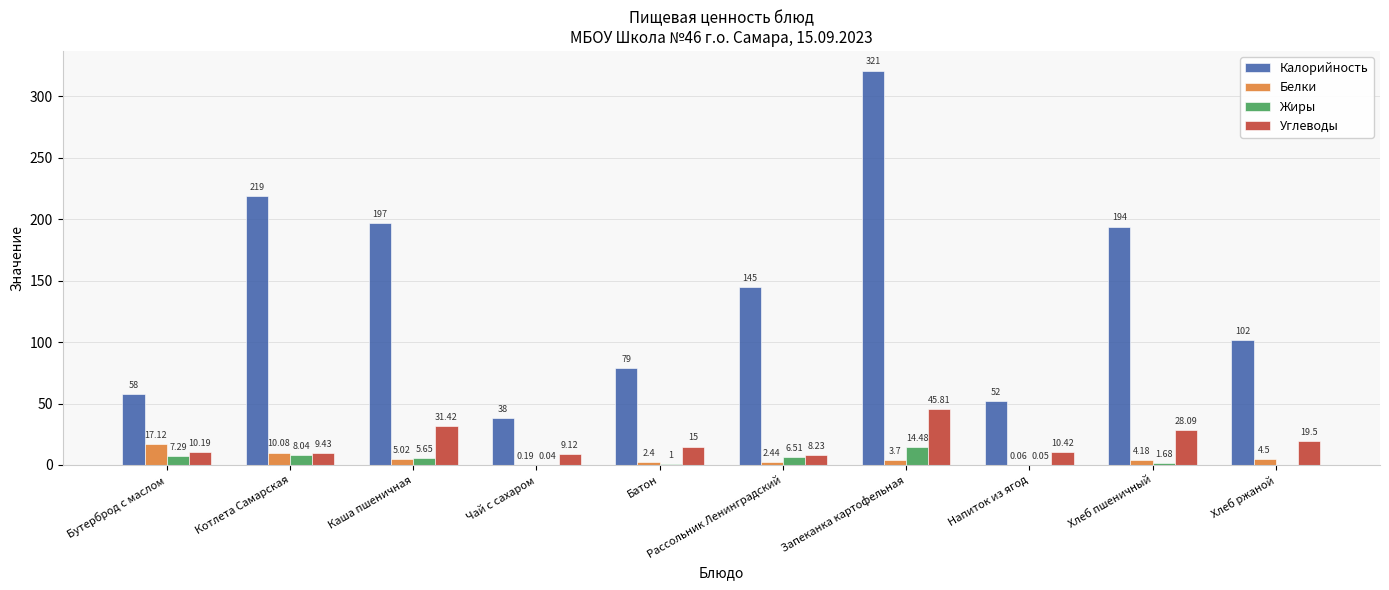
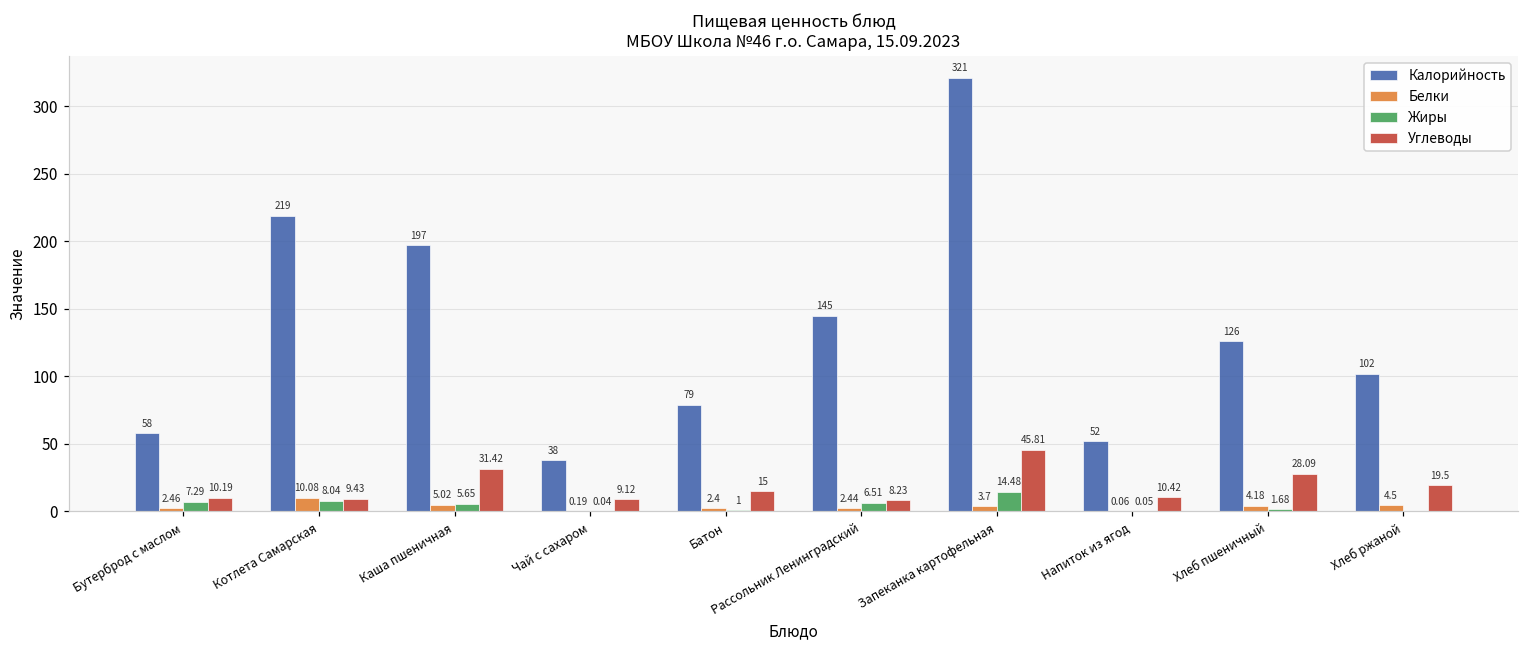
Белки, Бутерброд с маслом: 17.12 -> 2.46
Калорийность, Хлеб пшеничный: 194 -> 126
